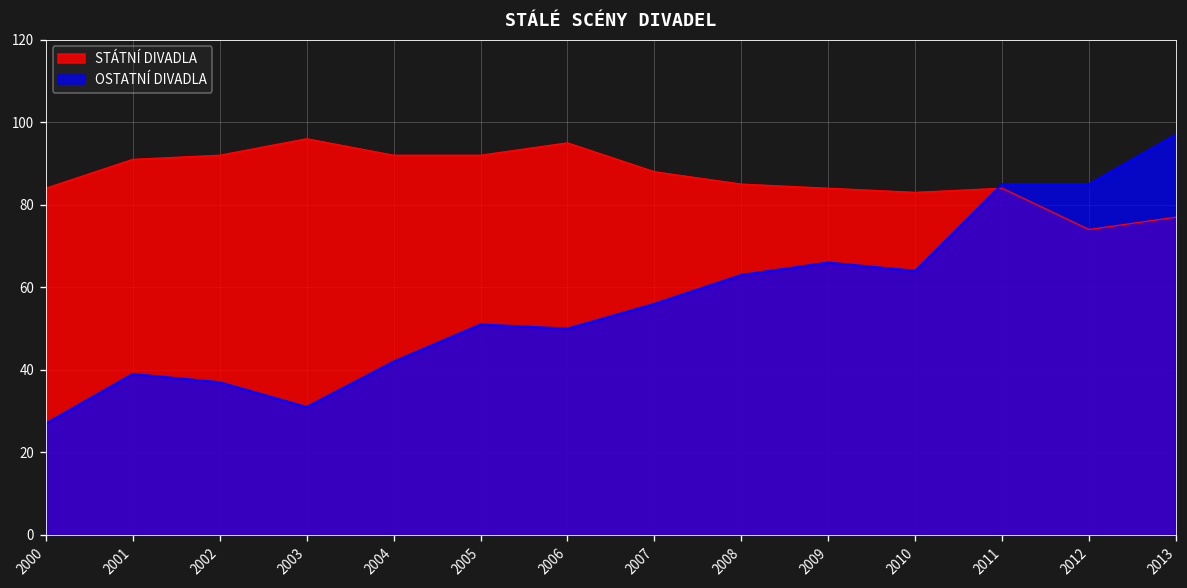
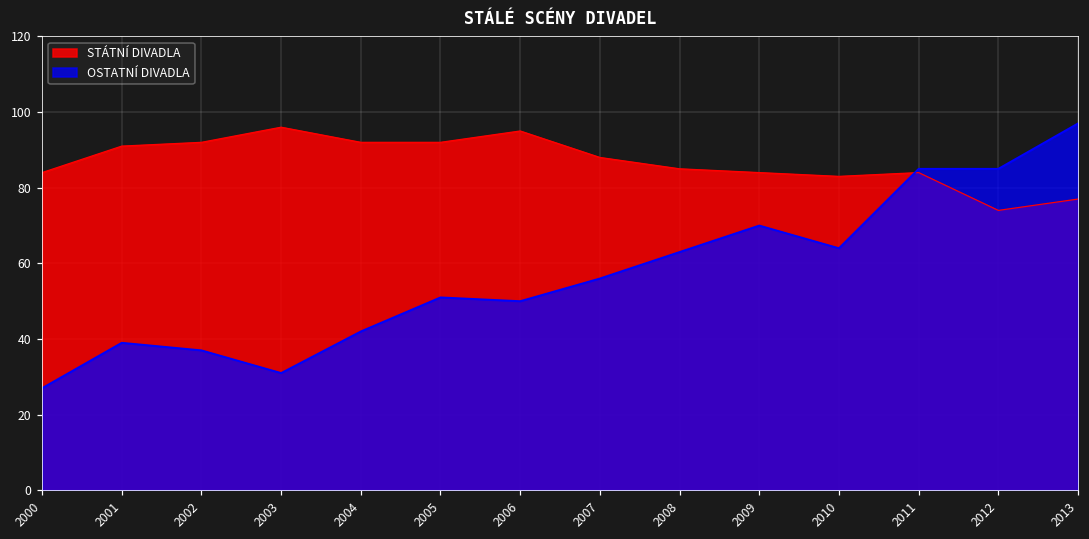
OSTATNÍ DIVADLA, 2009: 66 -> 70
